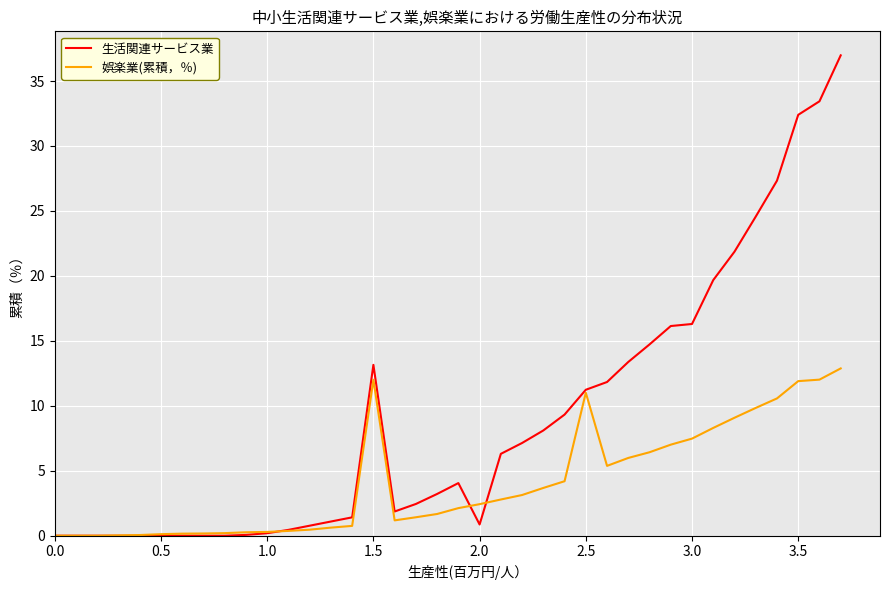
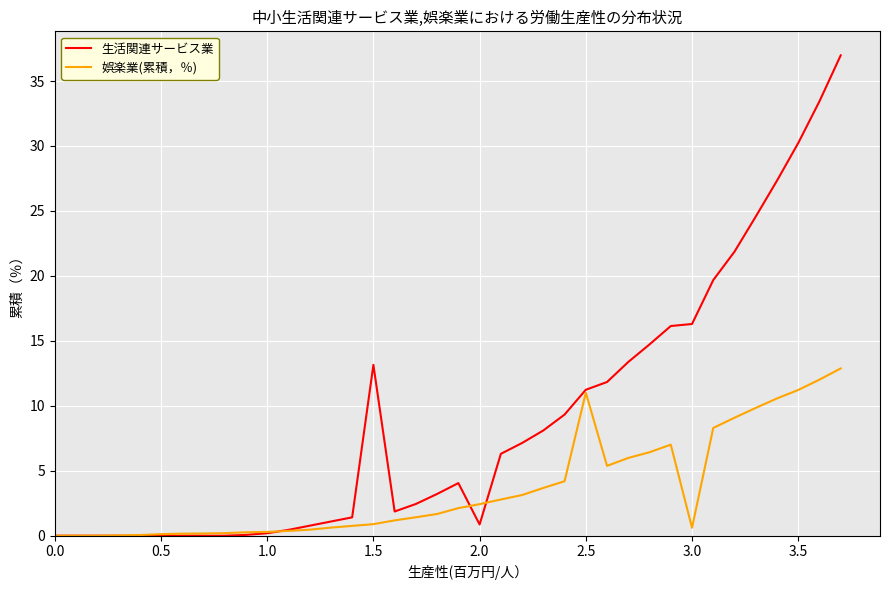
娯楽業(累積，％), 1.5: 12.0 -> 0.9
娯楽業(累積，％), 3.0: 7.5 -> 0.6
生活関連サービス業, 3.5: 32.4 -> 30.2
娯楽業(累積，％), 3.5: 11.9 -> 11.2
